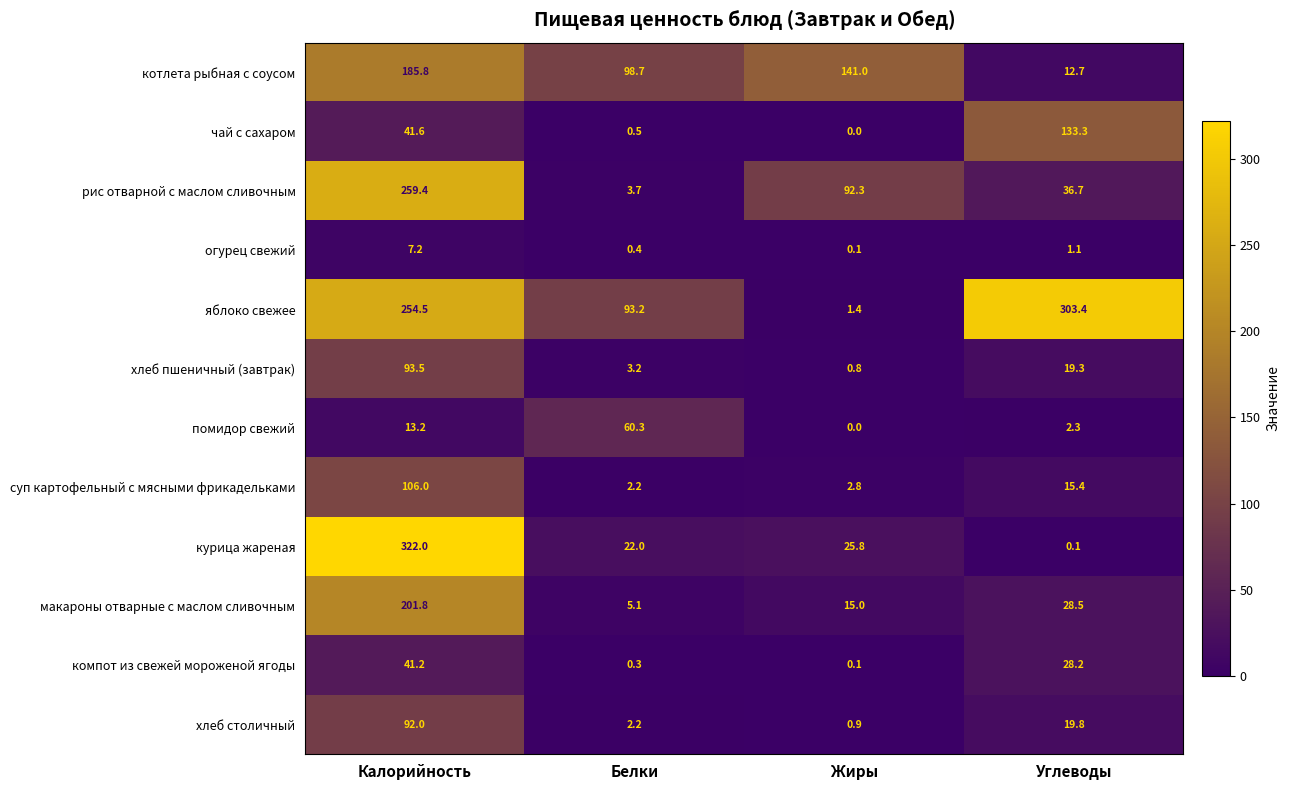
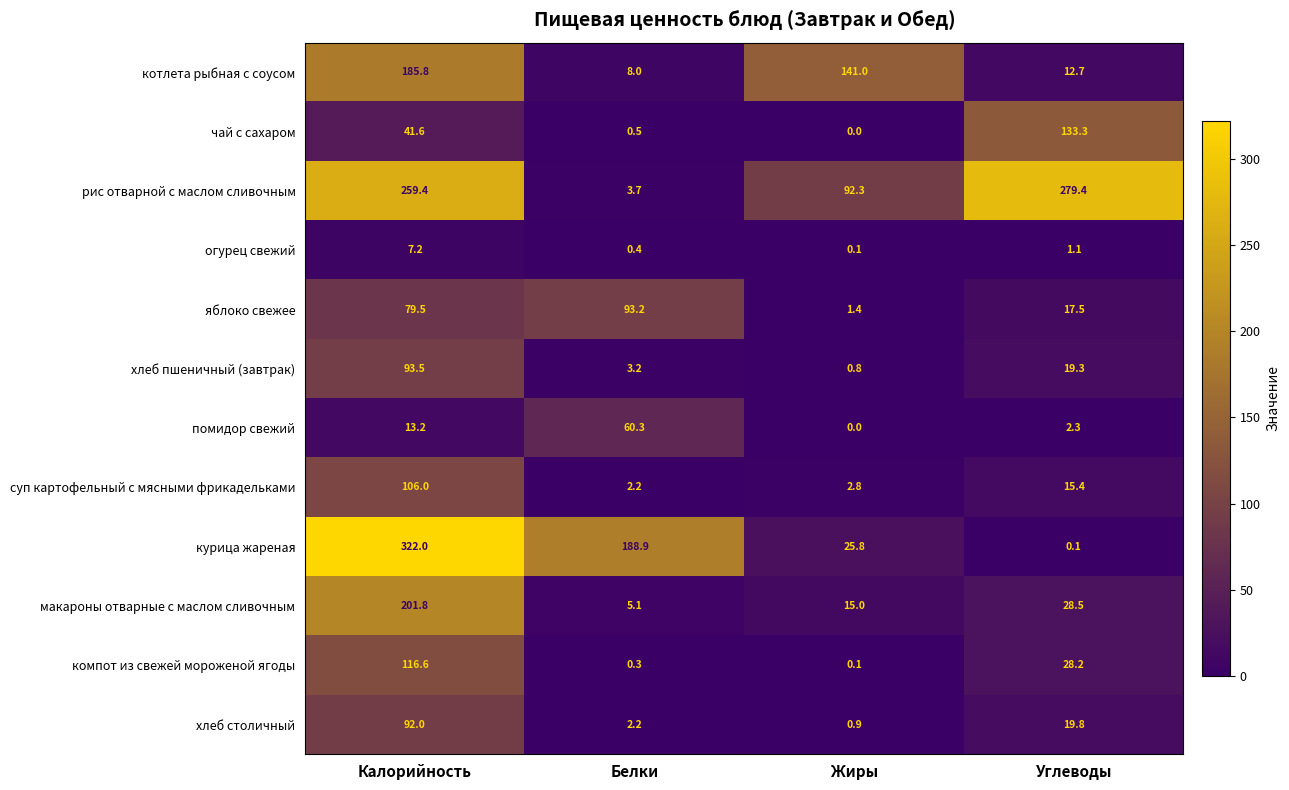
котлета рыбная с соусом, Белки: 98.7 -> 8.0
рис отварной с маслом сливочным, Углеводы: 36.7 -> 279.4
яблоко свежее, Калорийность: 254.5 -> 79.5
яблоко свежее, Углеводы: 303.4 -> 17.5
курица жареная, Белки: 22.0 -> 188.9
компот из свежей мороженой ягоды, Калорийность: 41.2 -> 116.6
